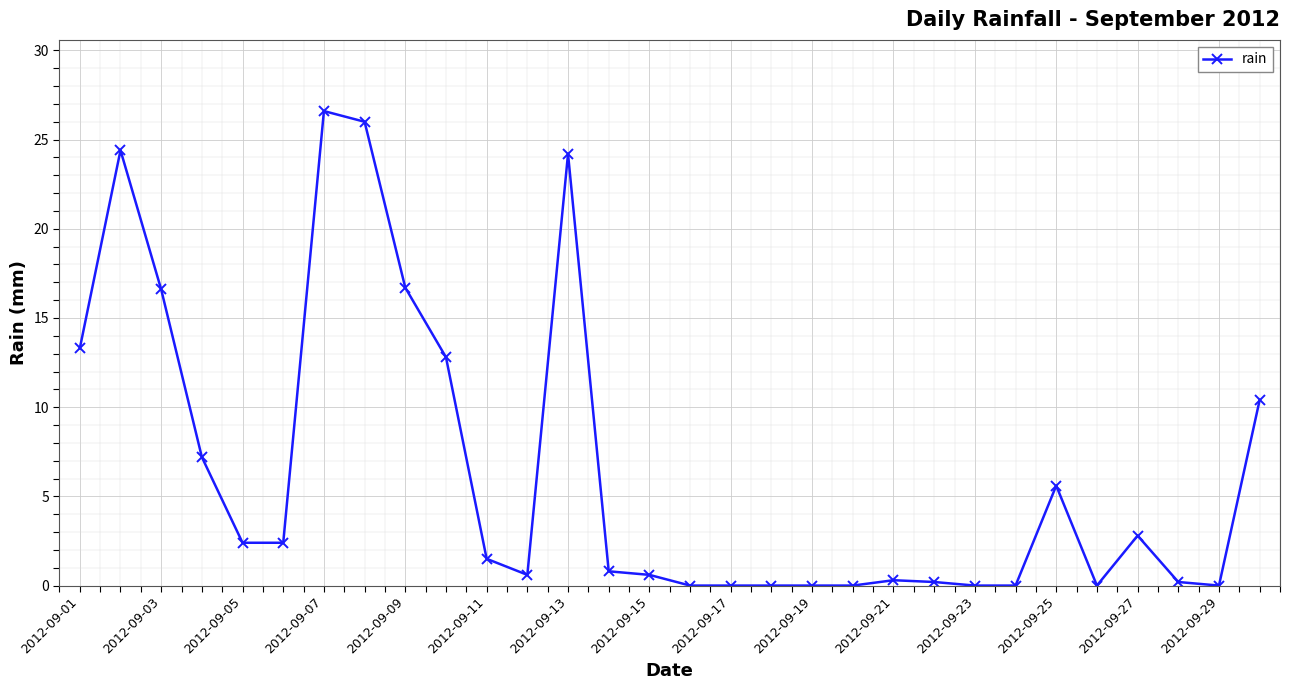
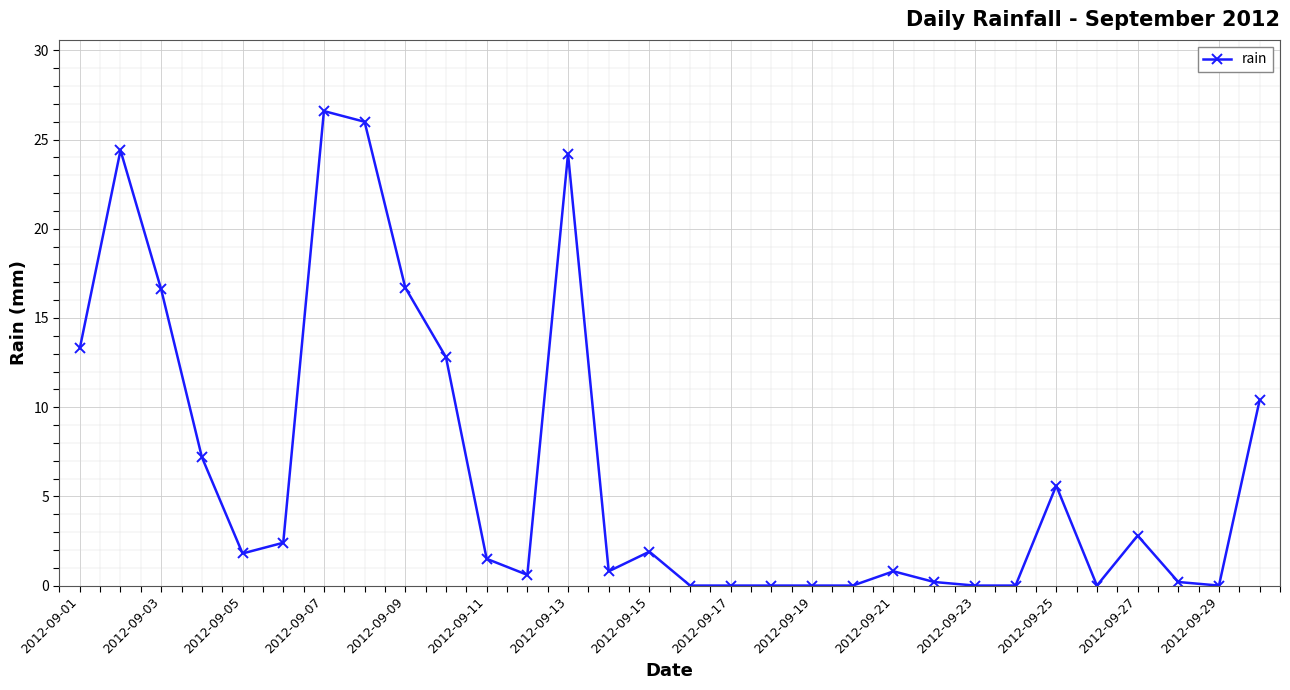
2012-09-05: 2.4 -> 1.8
2012-09-15: 0.6 -> 1.9
2012-09-21: 0.3 -> 0.8
